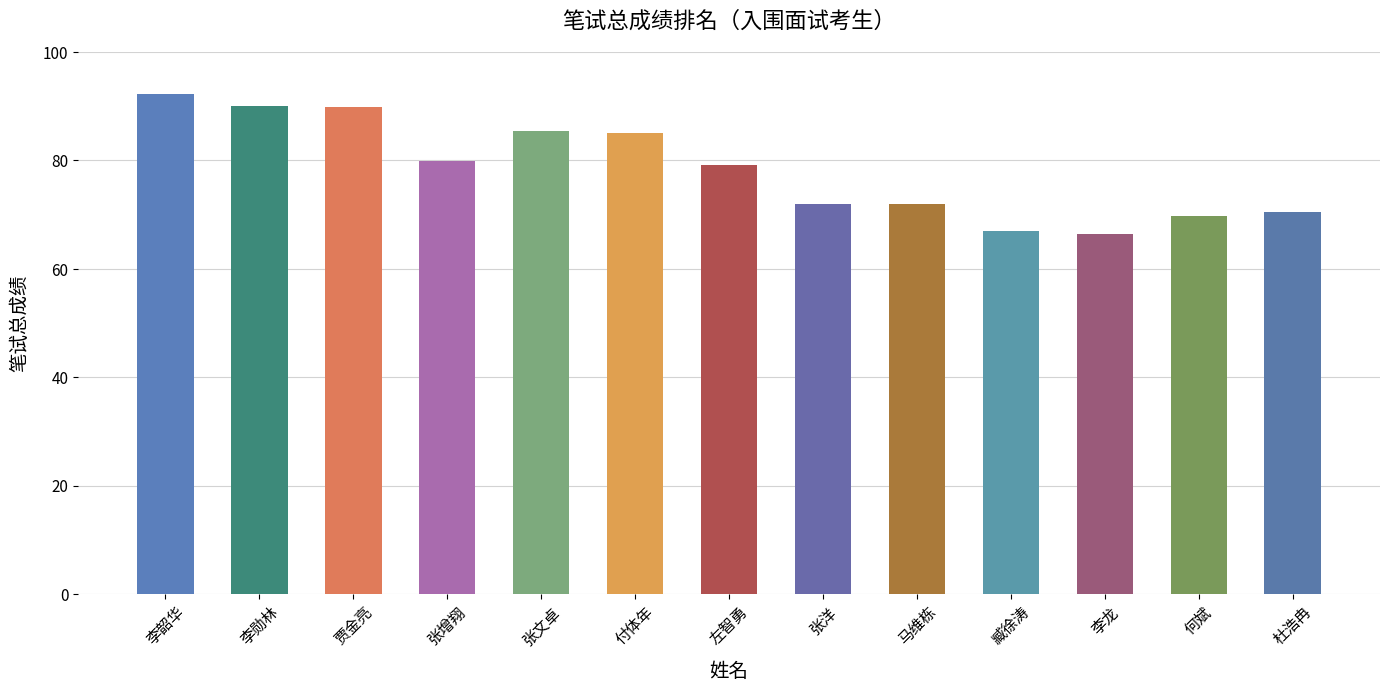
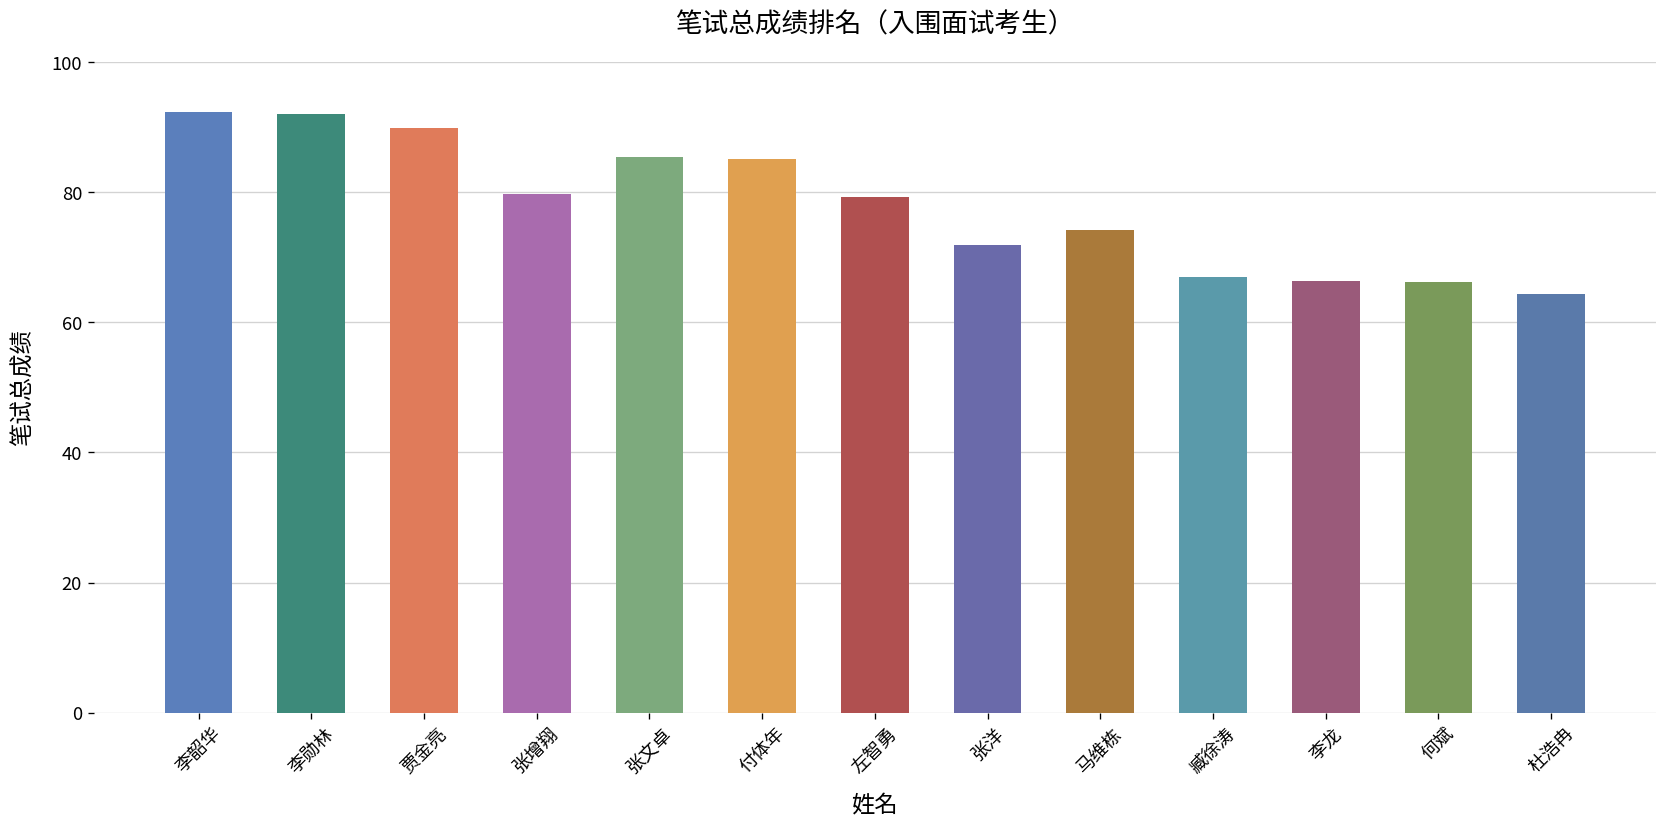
李勋林: 90 -> 92
马维栋: 72 -> 74
何斌: 70 -> 66
杜浩冉: 70 -> 64
